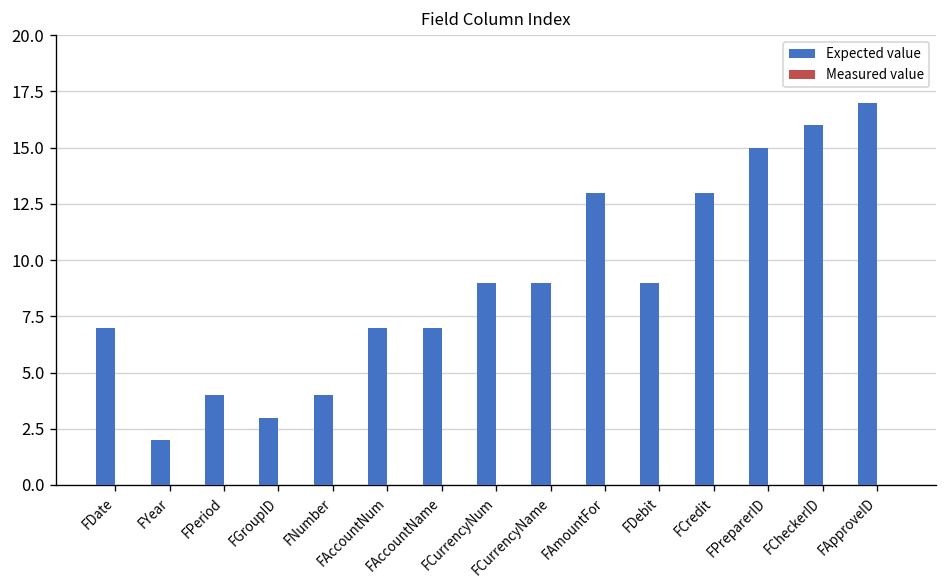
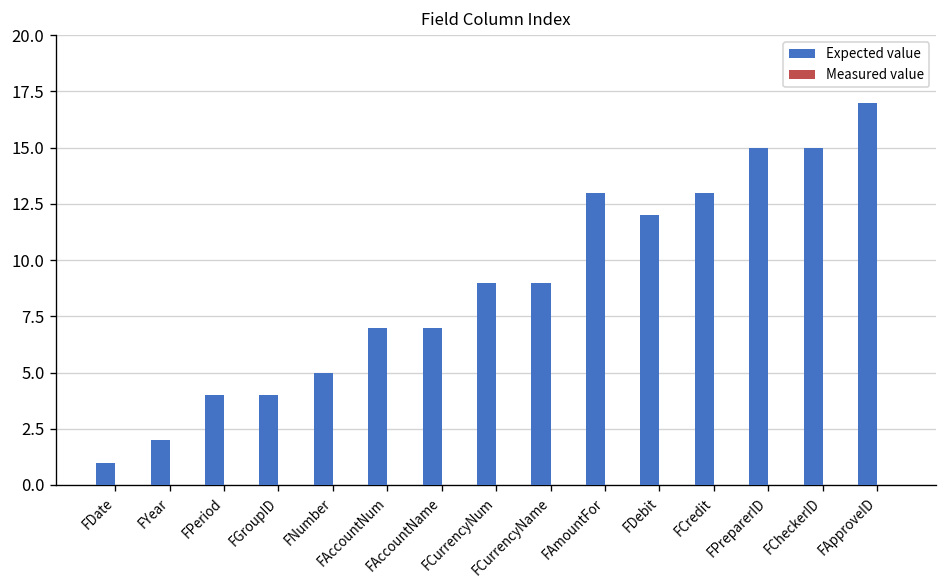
Expected value, FDate: 7 -> 1
Expected value, FGroupID: 3 -> 4
Expected value, FNumber: 4 -> 5
Expected value, FDebit: 9 -> 12
Expected value, FCheckerID: 16 -> 15
